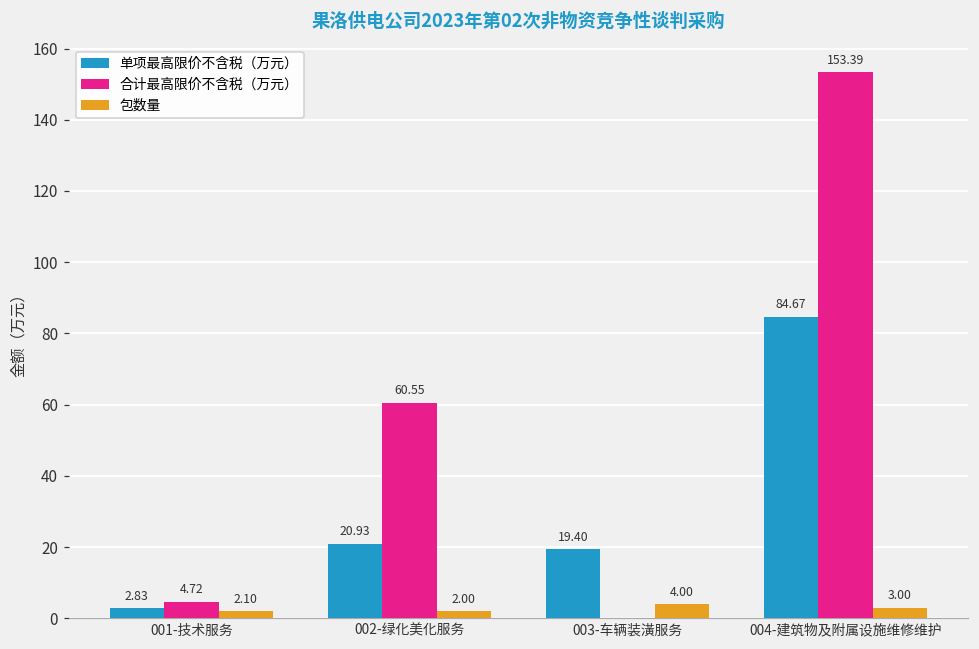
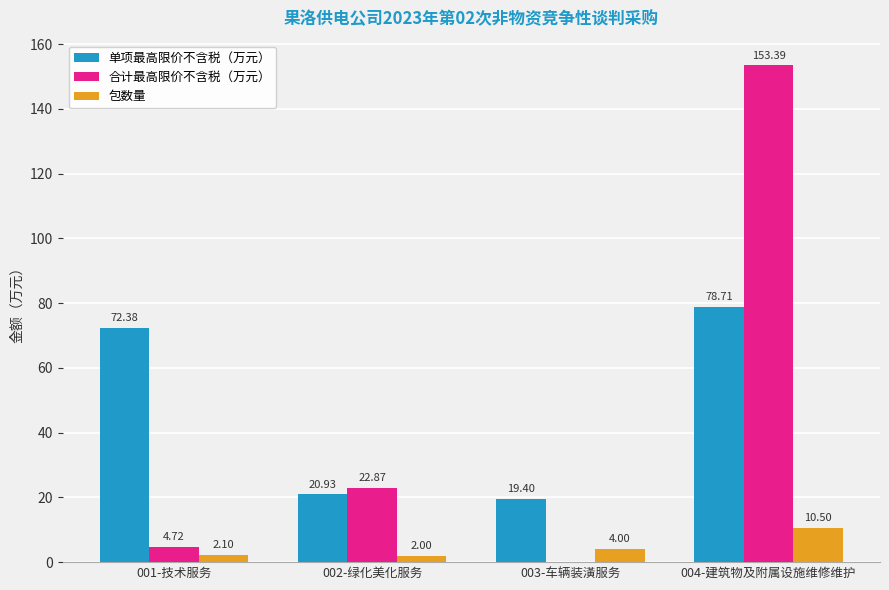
单项最高限价不含税（万元）, 001-技术服务: 2.83 -> 72.38
合计最高限价不含税（万元）, 002-绿化美化服务: 60.55 -> 22.87
单项最高限价不含税（万元）, 004-建筑物及附属设施维修维护: 84.67 -> 78.71
包数量, 004-建筑物及附属设施维修维护: 3.00 -> 10.50
